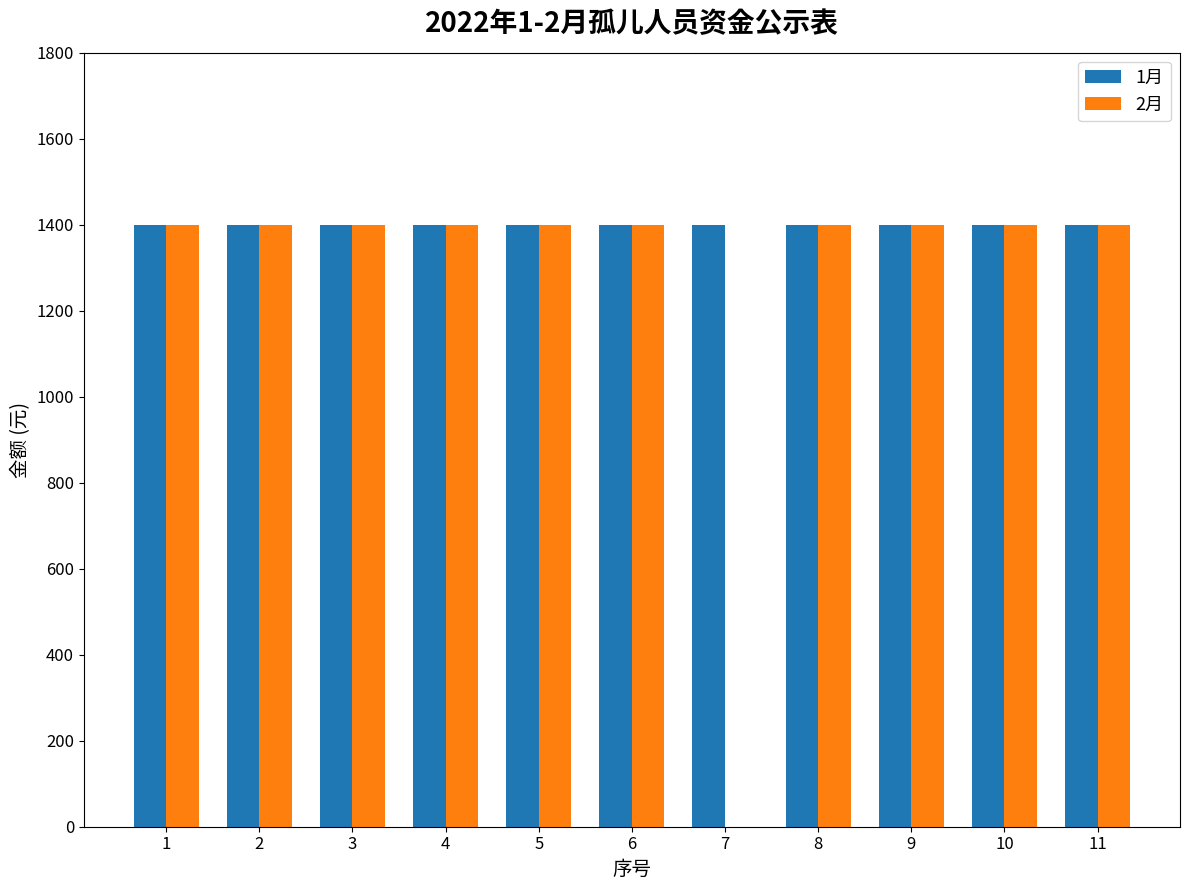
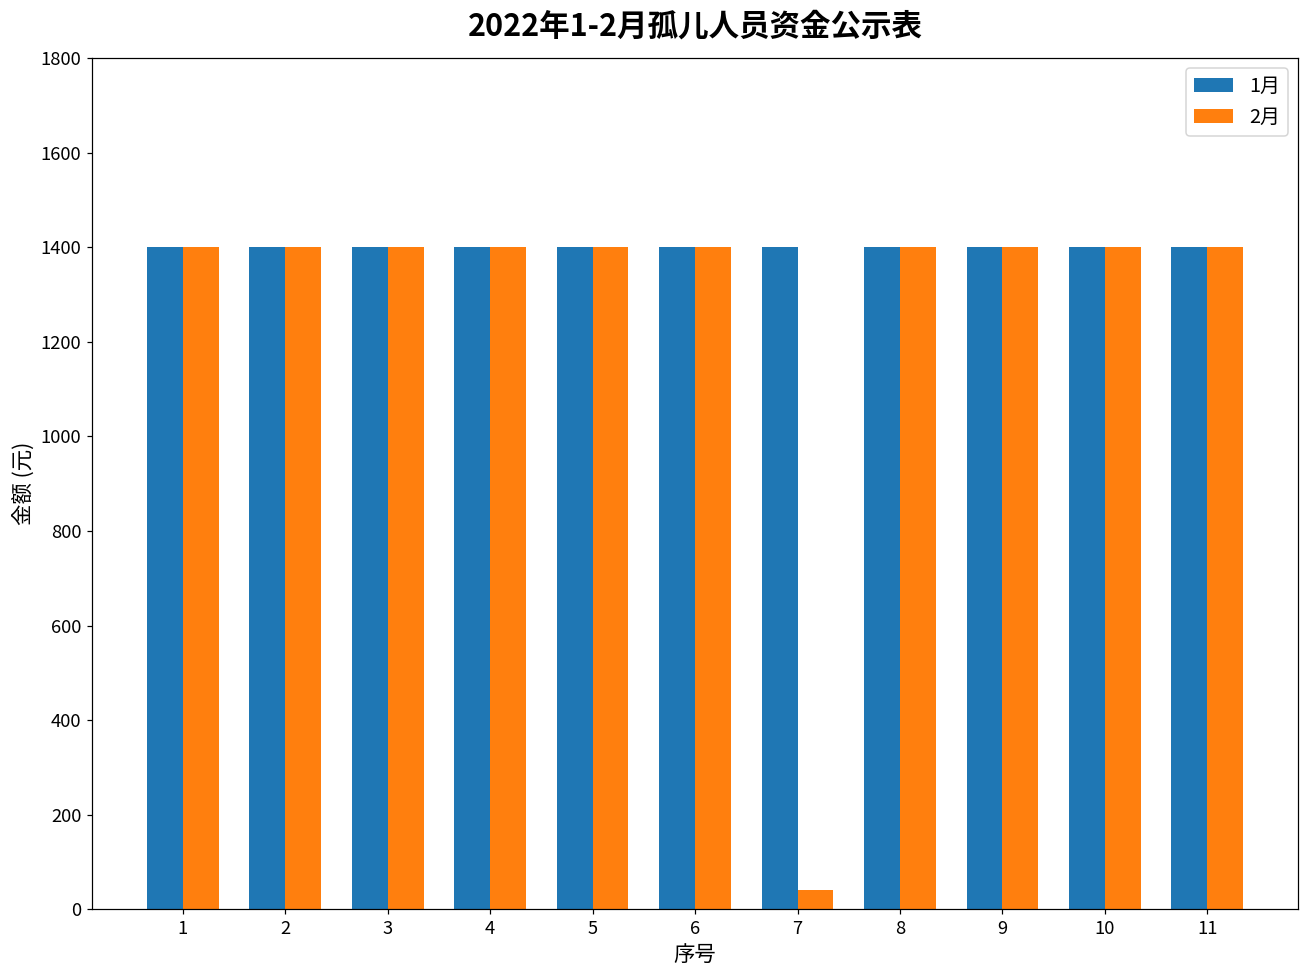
2月, 7: 0 -> 40
